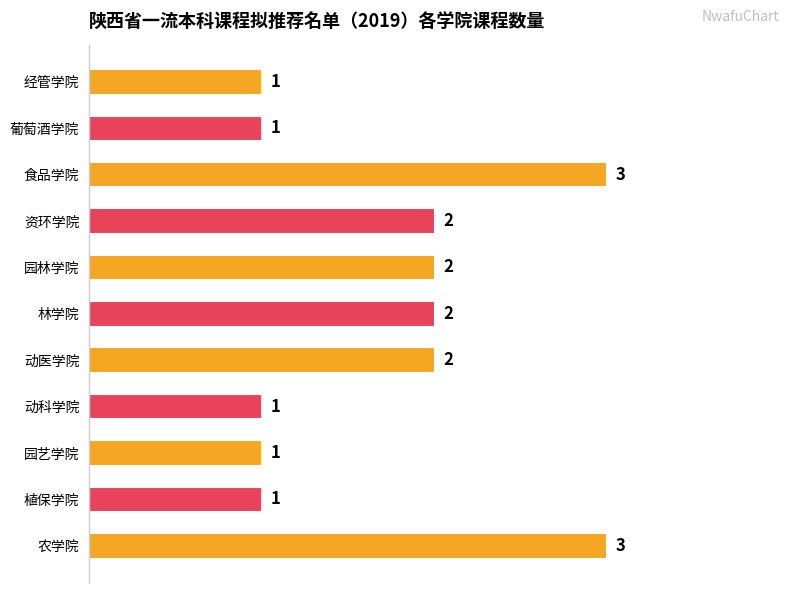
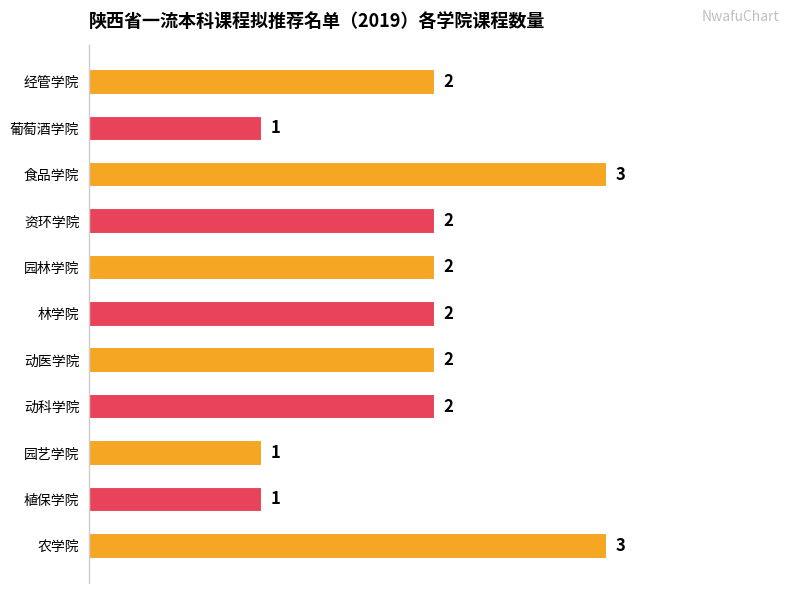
经管学院: 1 -> 2
动科学院: 1 -> 2
